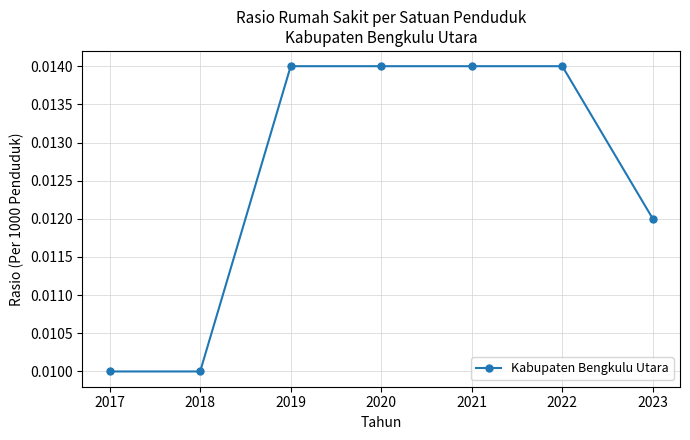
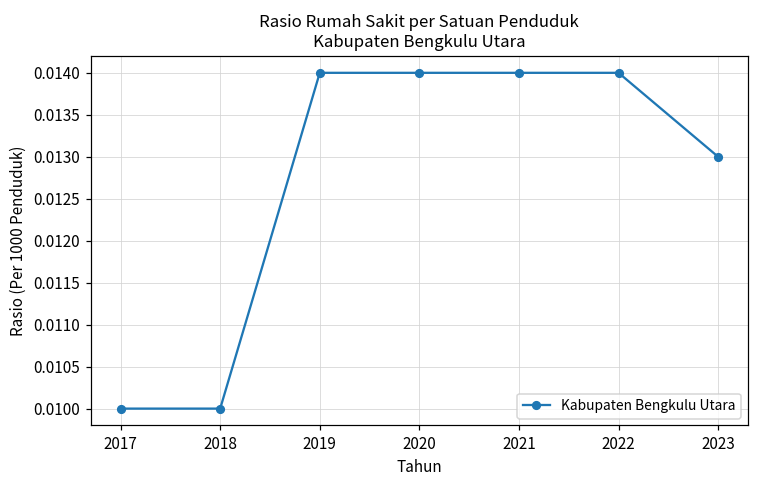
2023: 0.012 -> 0.013
